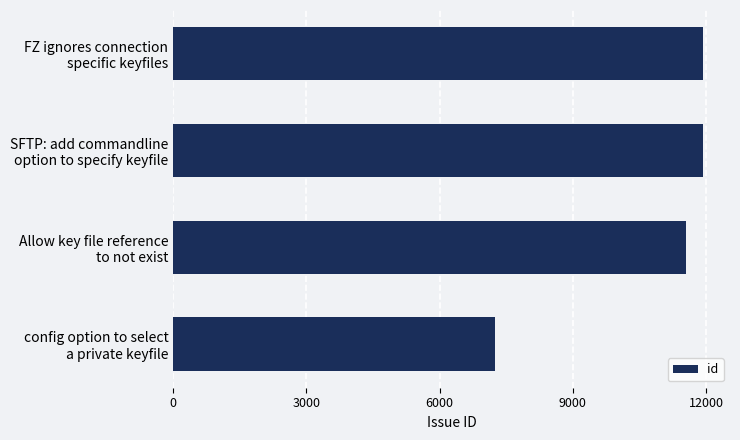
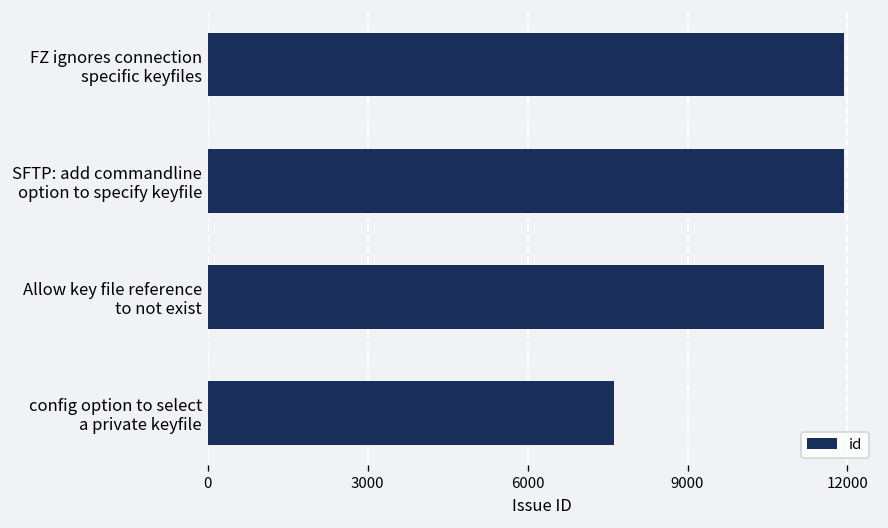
config option to select a private keyfile: 7200 -> 7600
